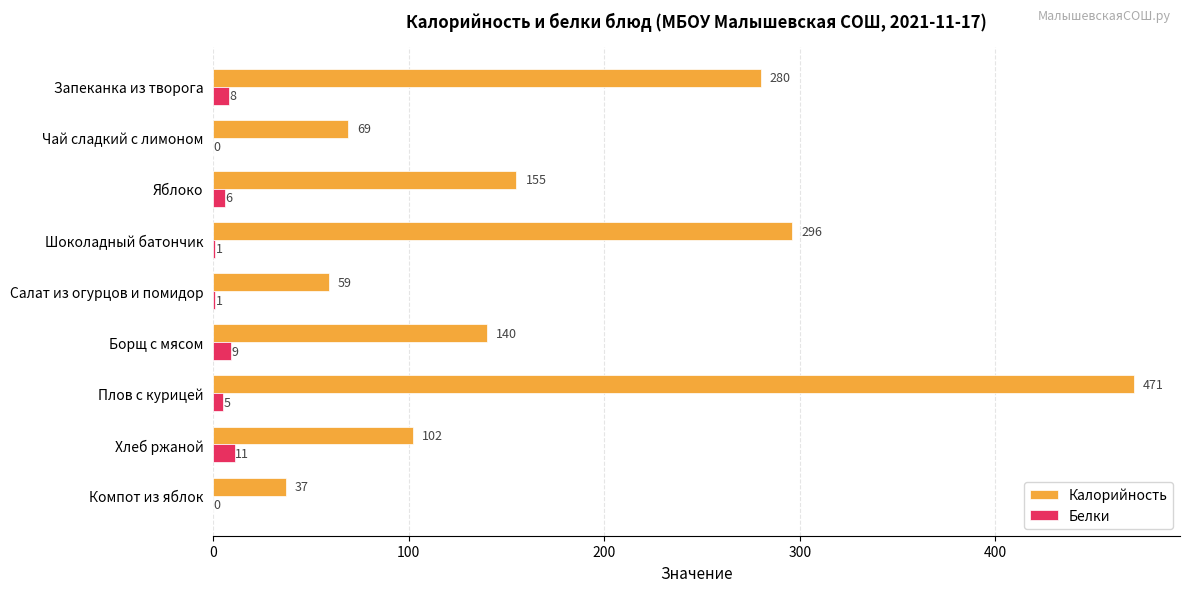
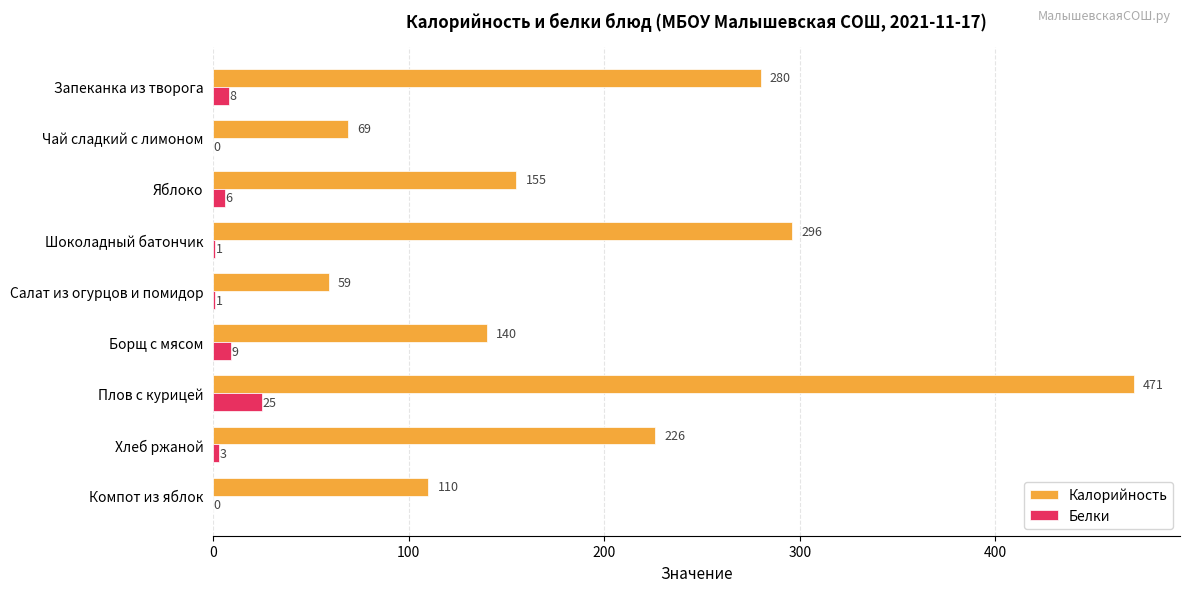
Белки, Плов с курицей: 5 -> 25
Калорийность, Хлеб ржаной: 102 -> 226
Белки, Хлеб ржаной: 11 -> 3
Калорийность, Компот из яблок: 37 -> 110
